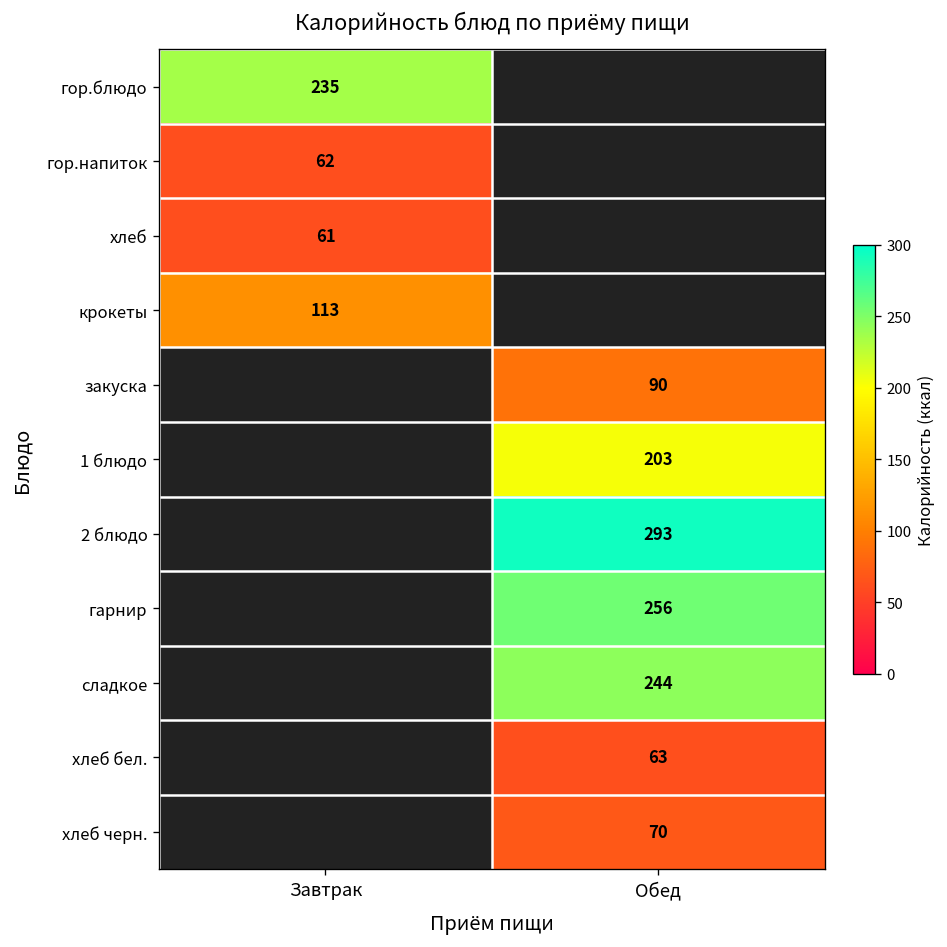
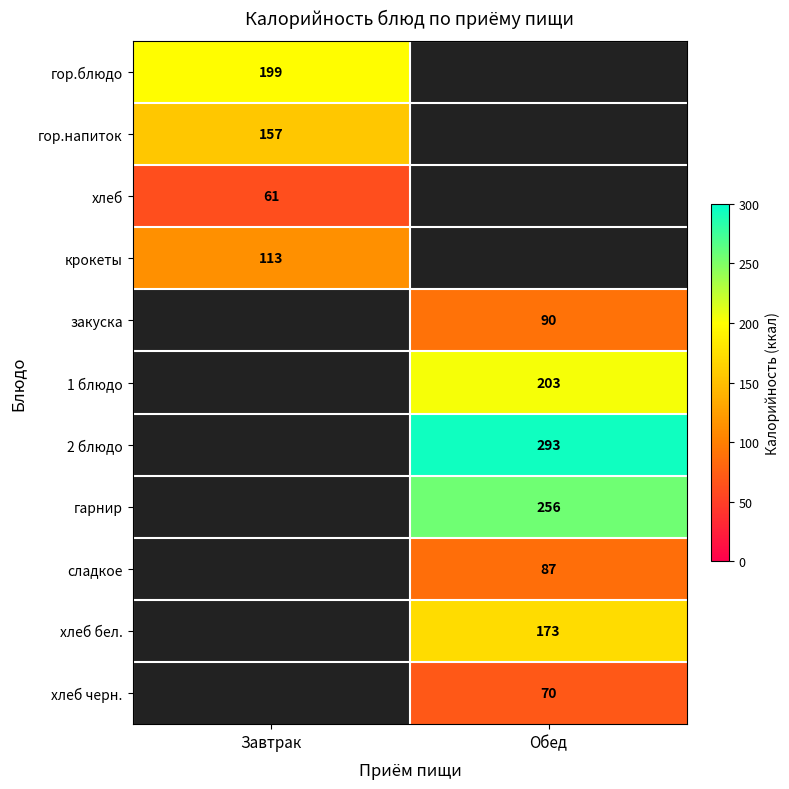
гор.блюдо, Завтрак: 235 -> 199
гор.напиток, Завтрак: 62 -> 157
сладкое, Обед: 244 -> 87
хлеб бел., Обед: 63 -> 173
